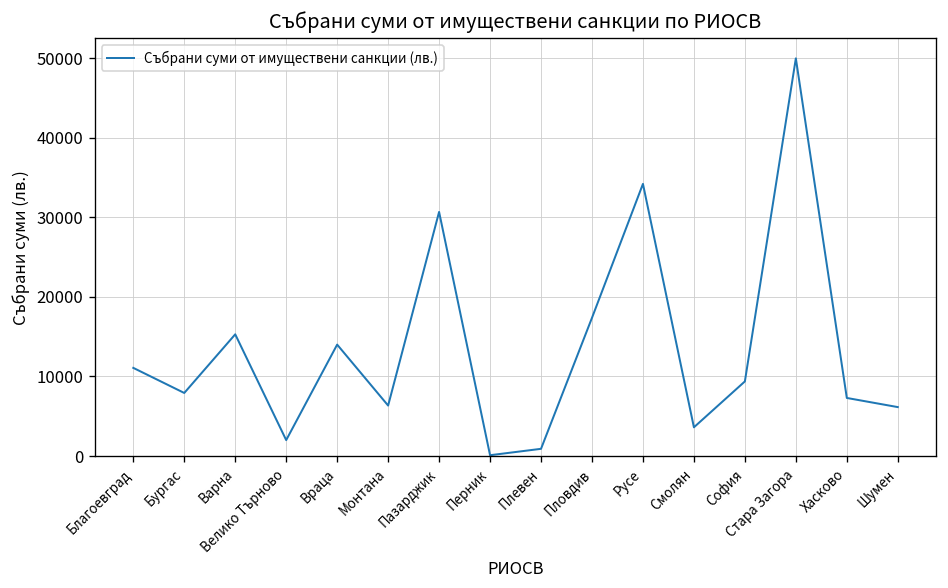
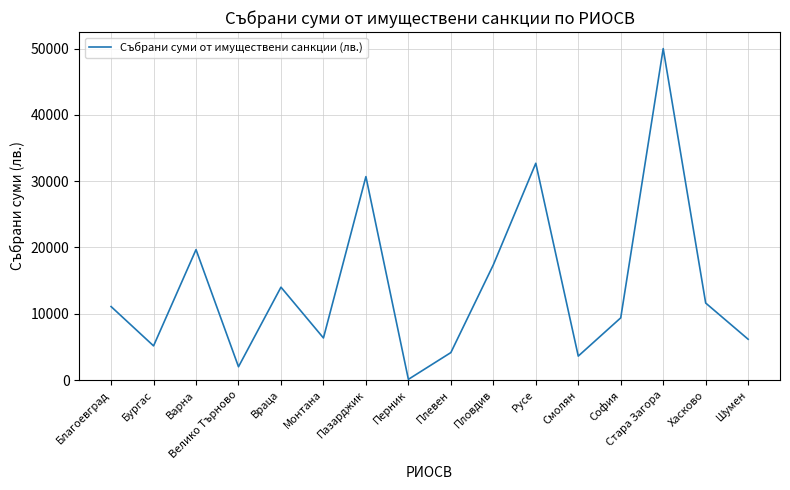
Бургас: 8000 -> 5000
Варна: 15000 -> 20000
Плевен: 1000 -> 4000
Русе: 34000 -> 33000
Хасково: 7000 -> 12000
